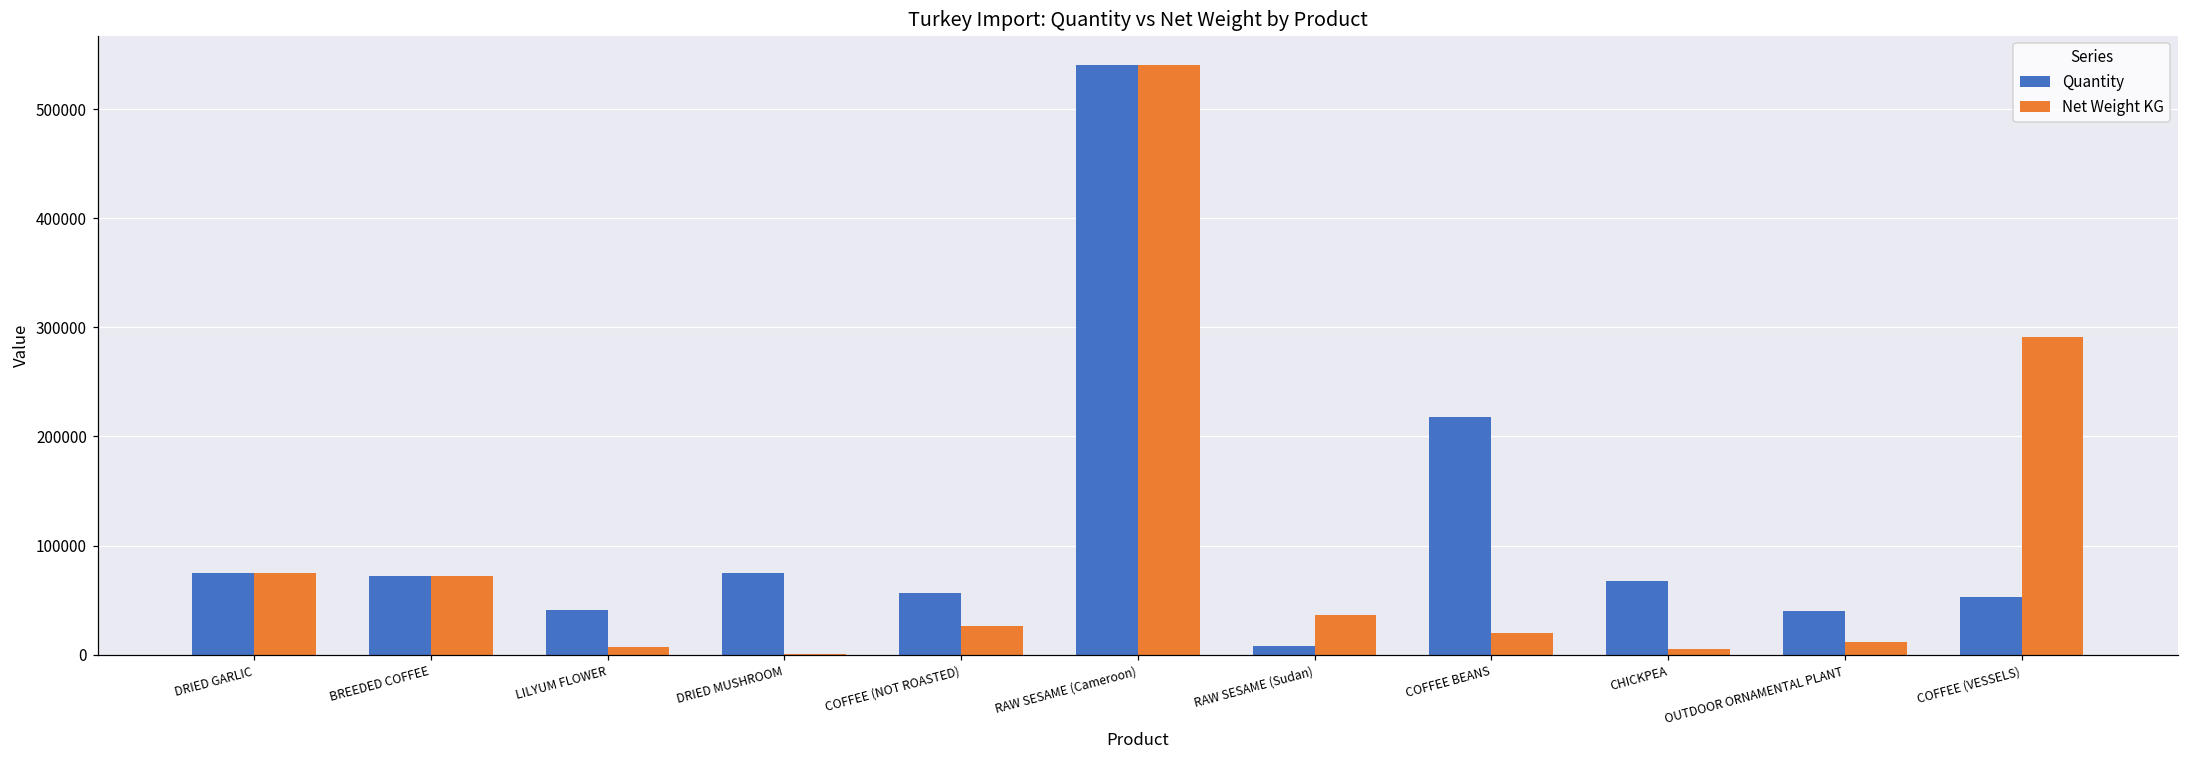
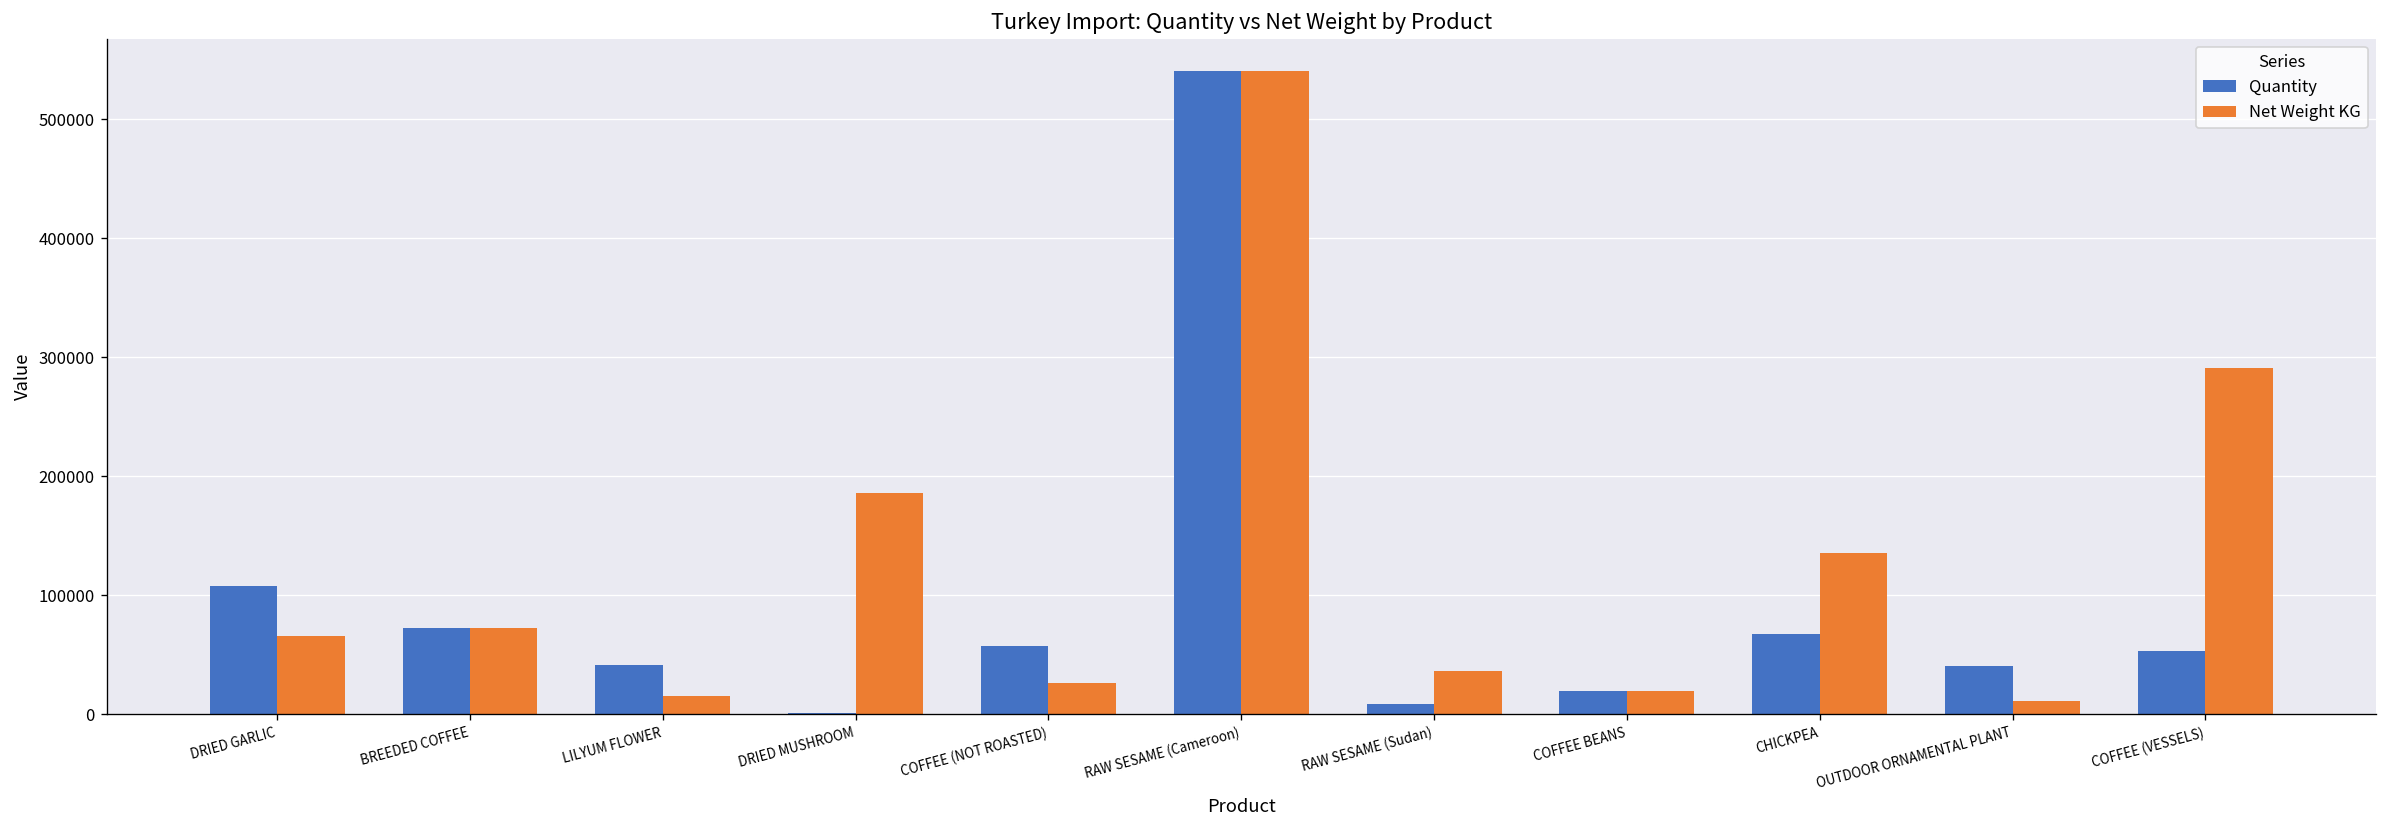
Quantity, DRIED GARLIC: 80000 -> 110000
Net Weight KG, DRIED GARLIC: 80000 -> 70000
Net Weight KG, LILYUM FLOWER: 10000 -> 20000
Quantity, DRIED MUSHROOM: 70000 -> 0
Net Weight KG, DRIED MUSHROOM: 0 -> 190000
Quantity, COFFEE BEANS: 220000 -> 20000
Net Weight KG, CHICKPEA: 0 -> 140000
